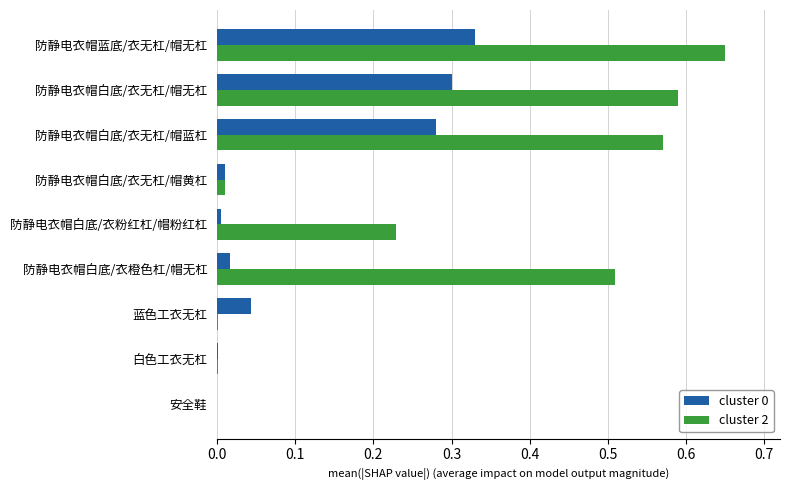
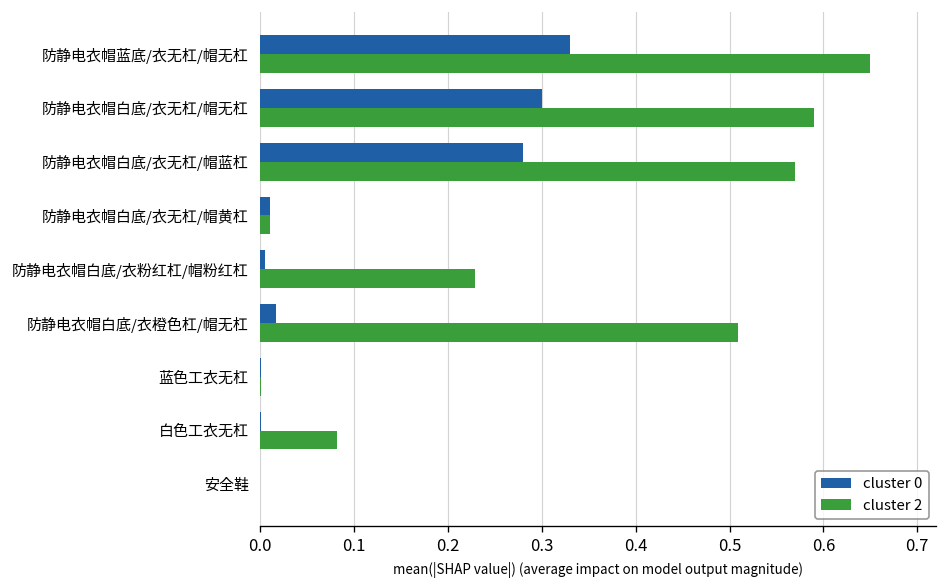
cluster 0, 蓝色工衣无杠: 0.04 -> 0.00
cluster 2, 白色工衣无杠: 0.00 -> 0.08
